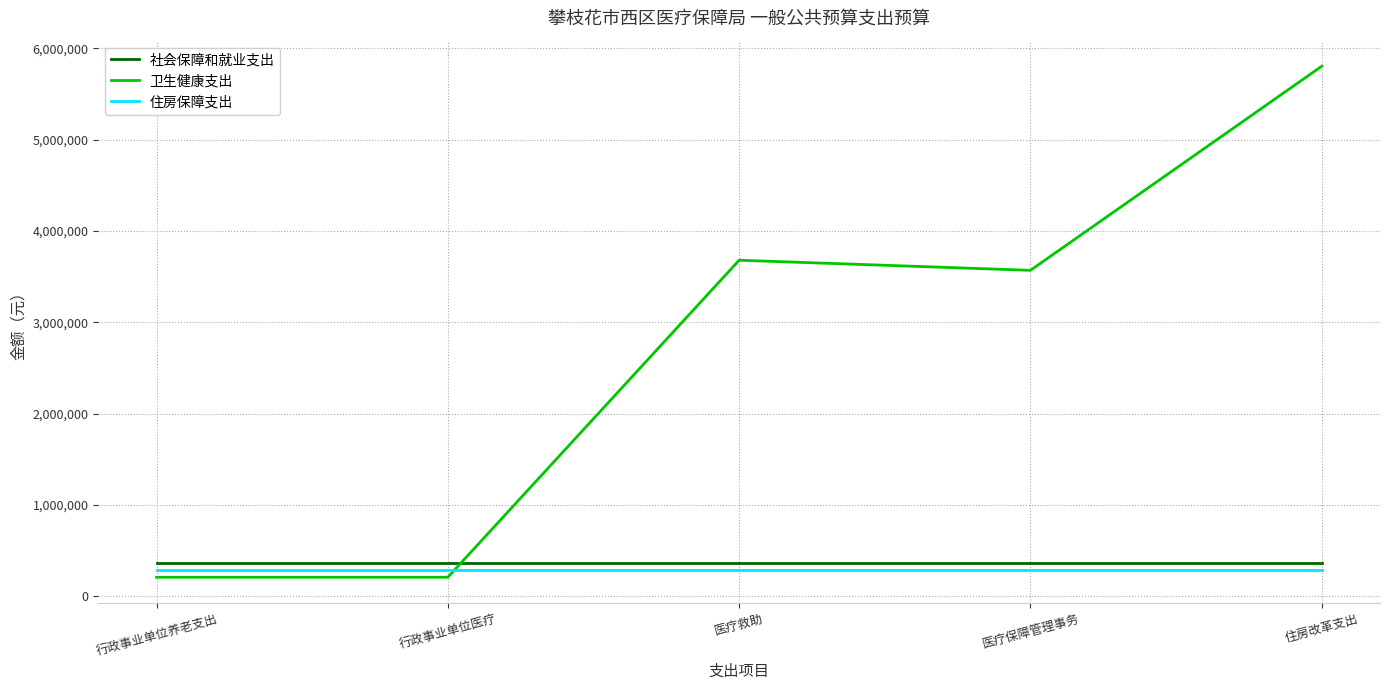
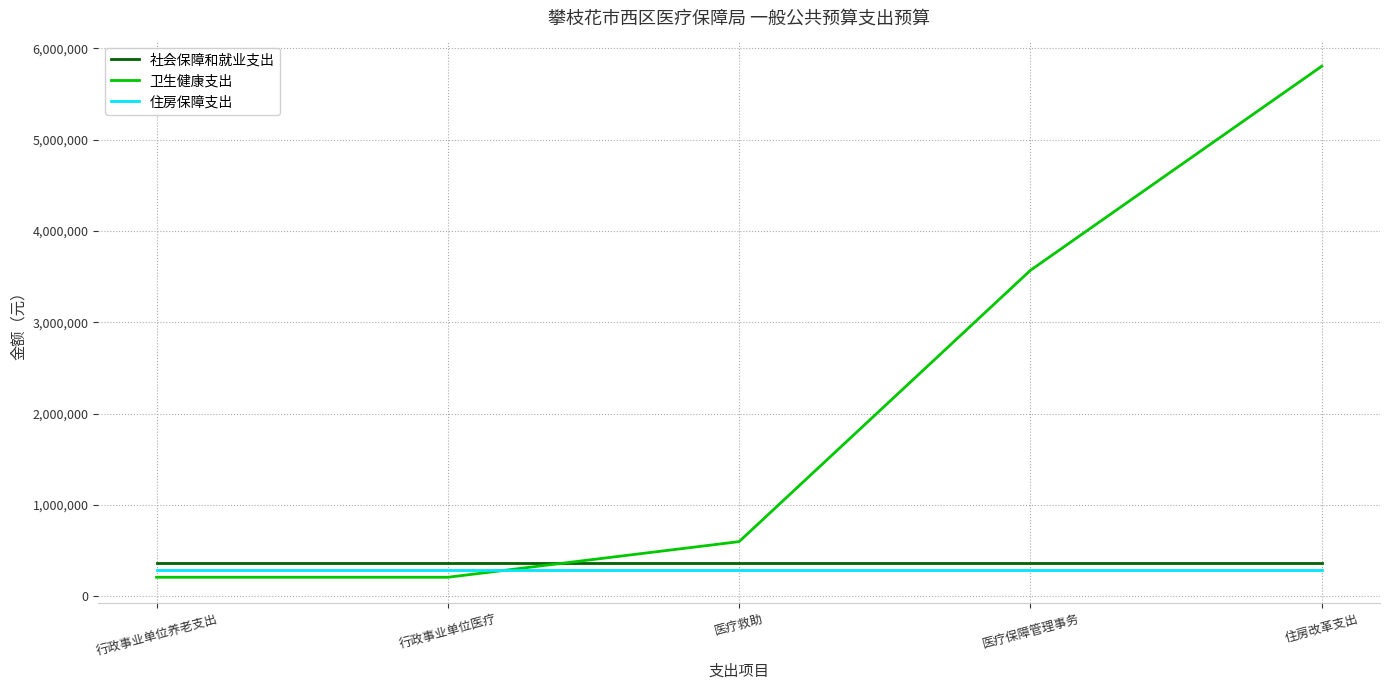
卫生健康支出, 医疗救助: 3,700,000 -> 600,000
